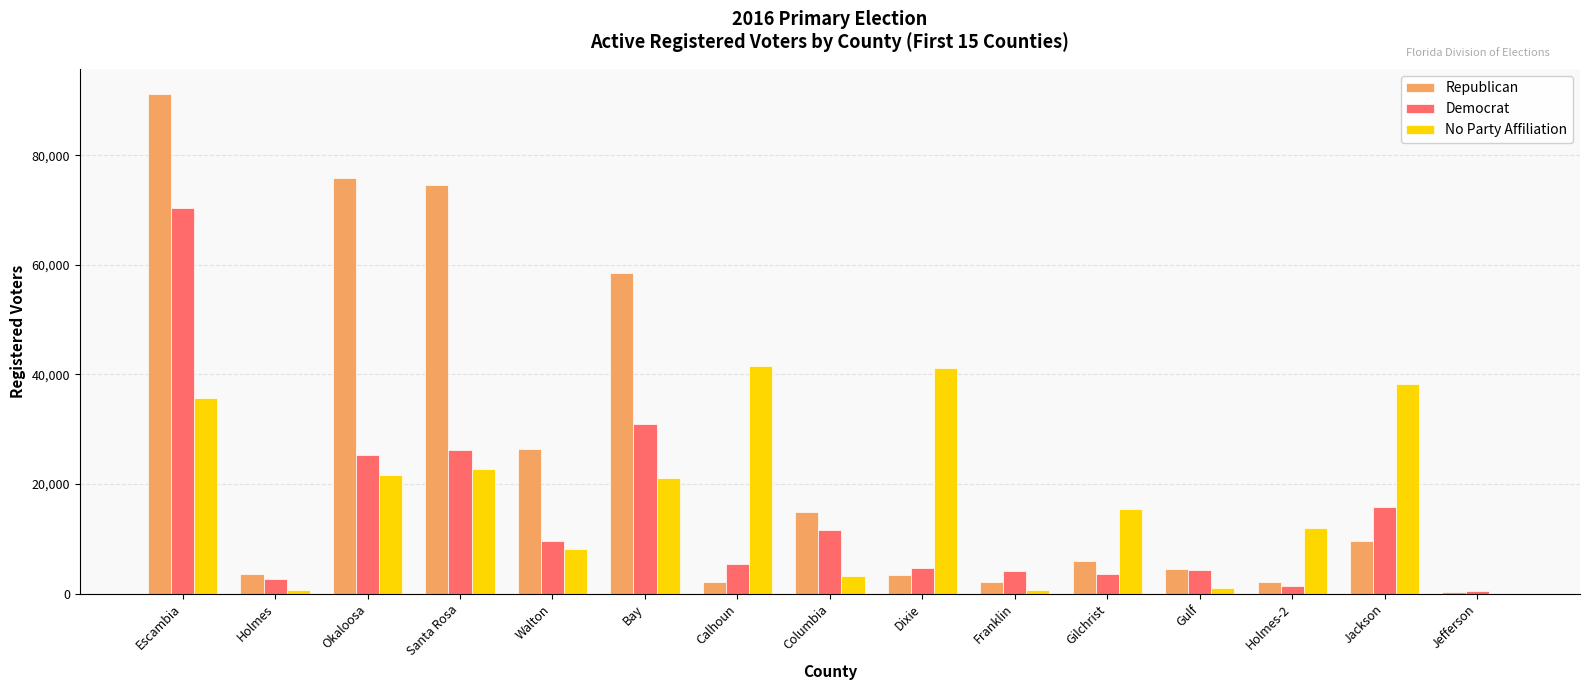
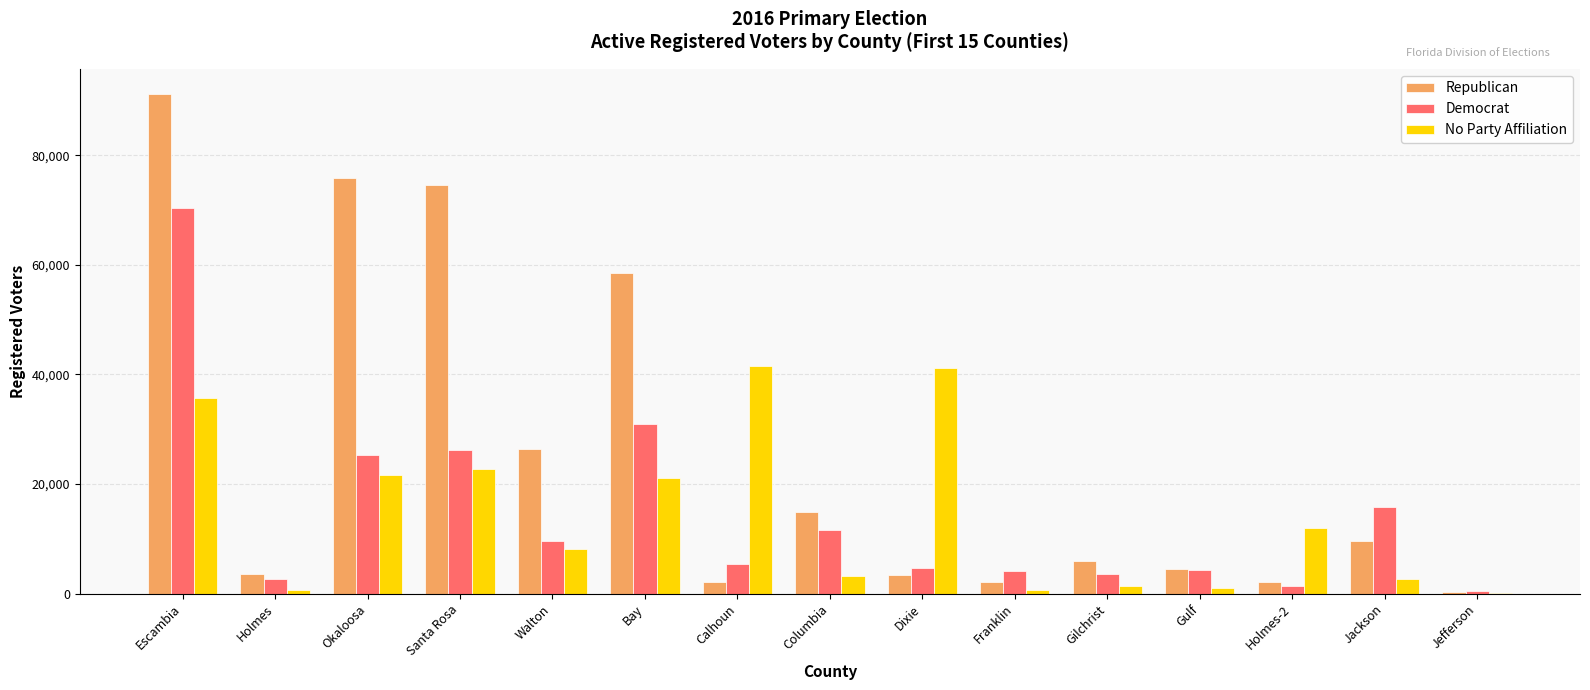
No Party Affiliation, Gilchrist: 15,000 -> 1,000
No Party Affiliation, Jackson: 38,000 -> 3,000
